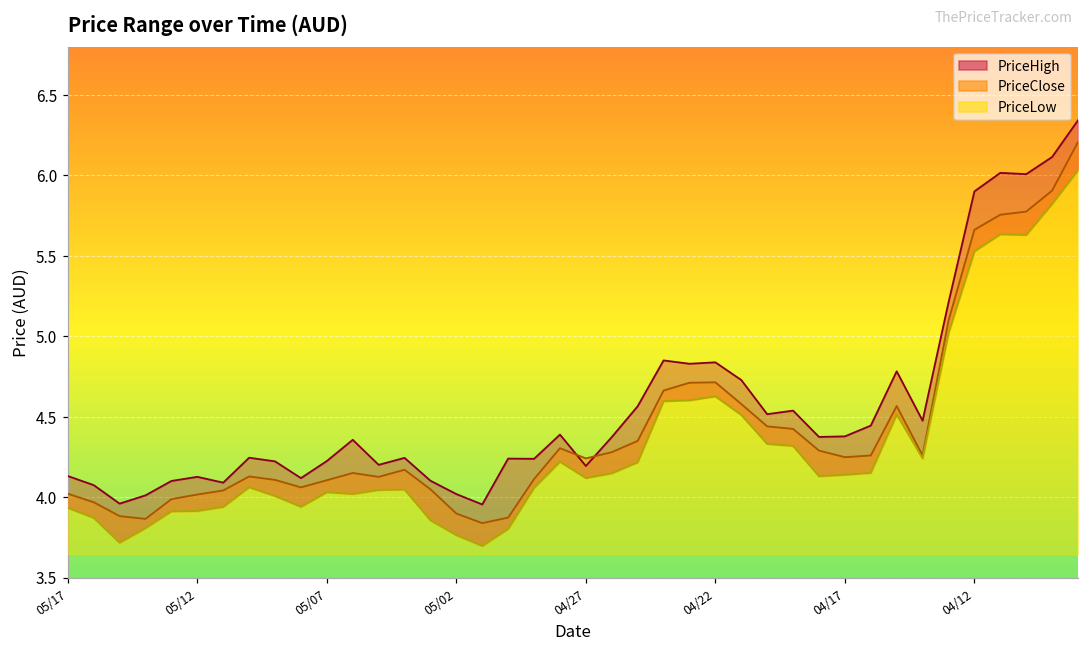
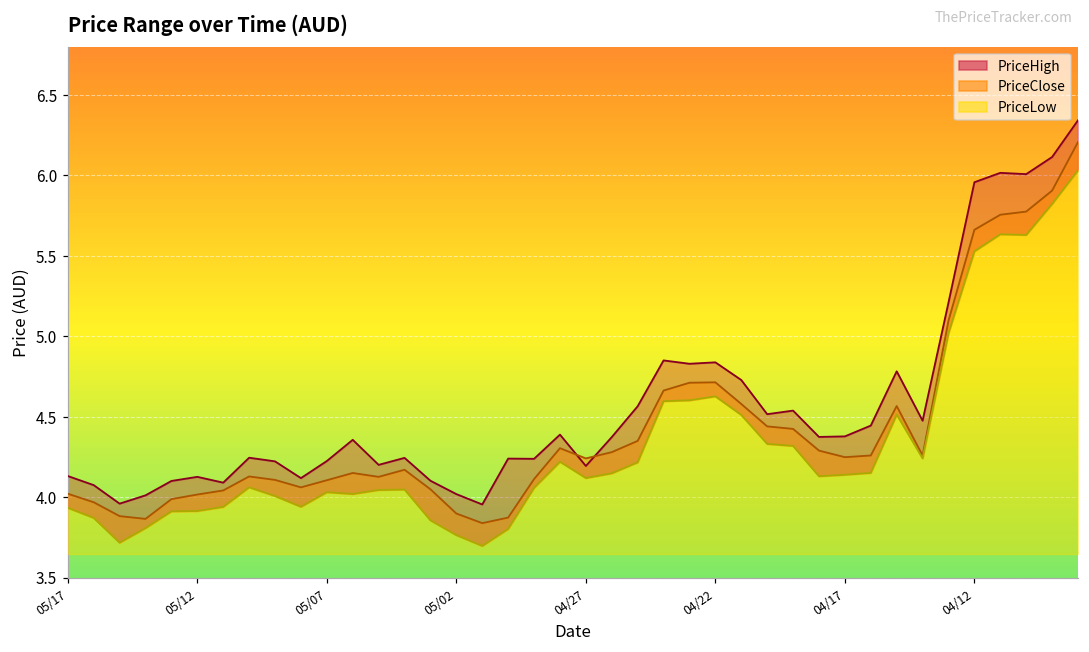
PriceHigh, 04/12: 5.90 -> 5.96
